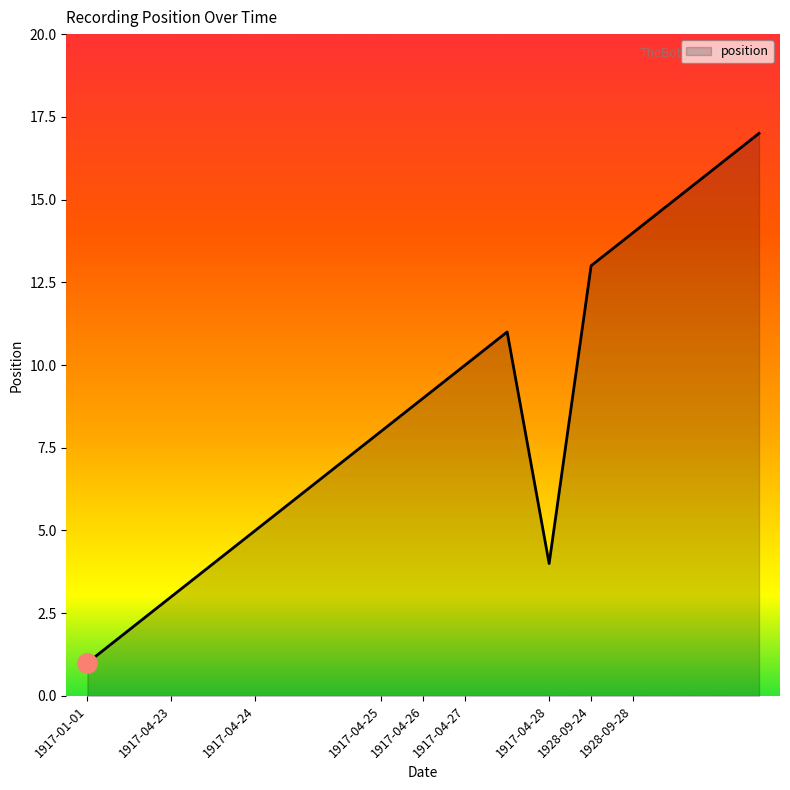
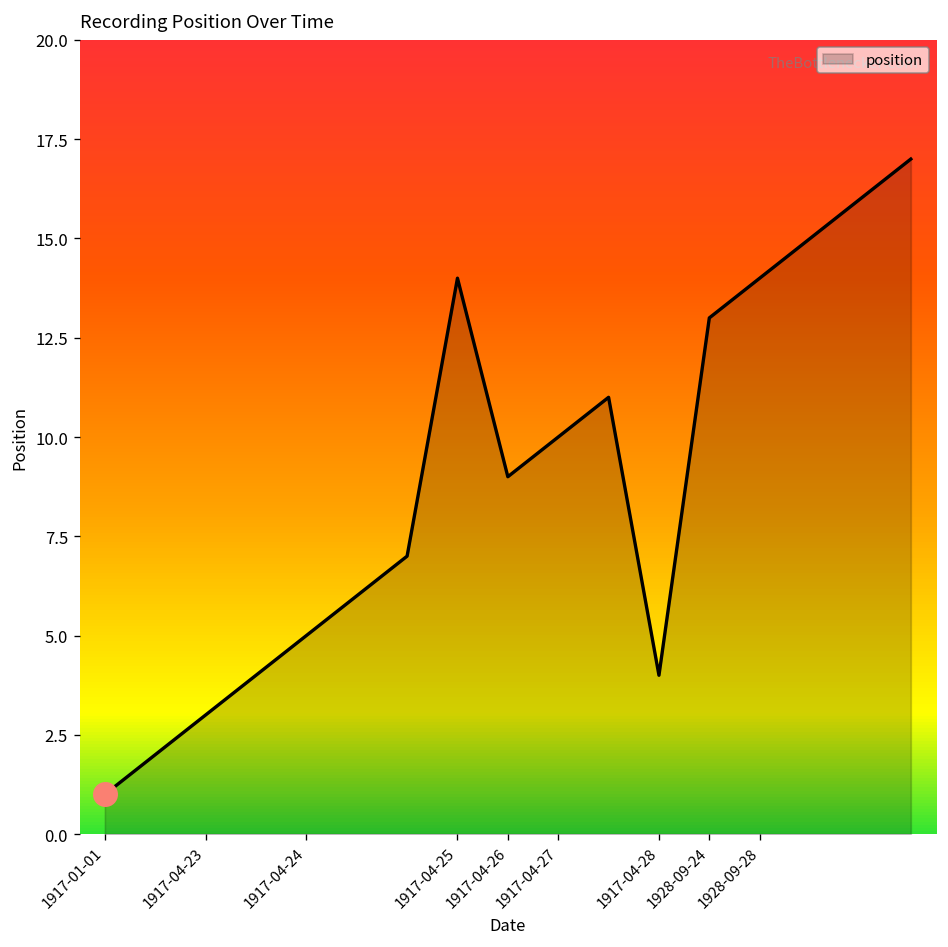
position, 1917-04-25: 8 -> 14
